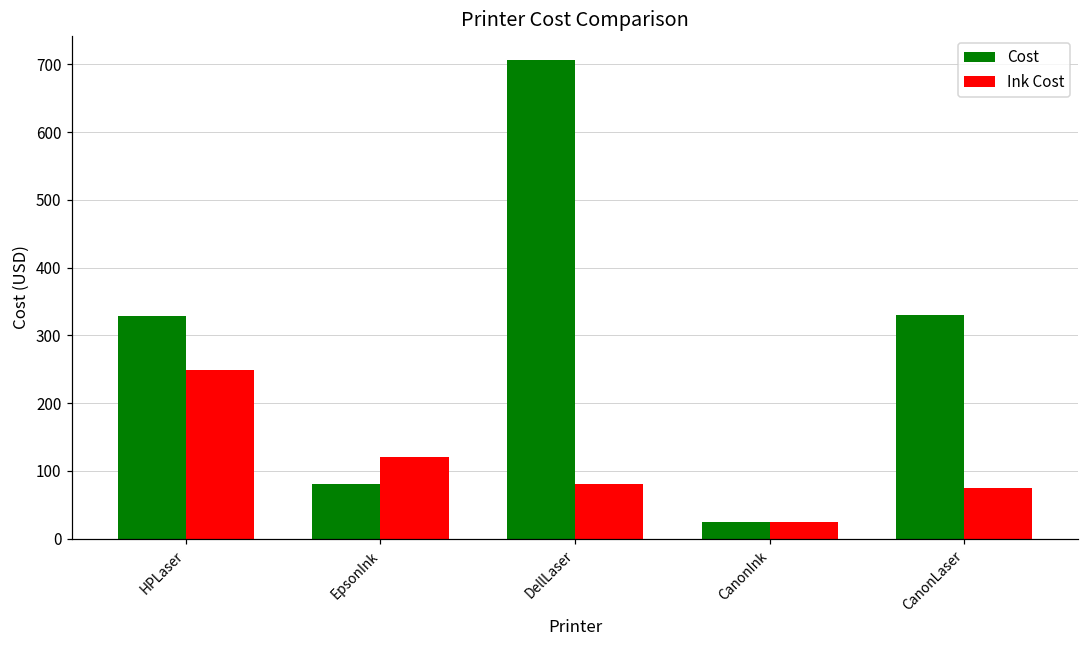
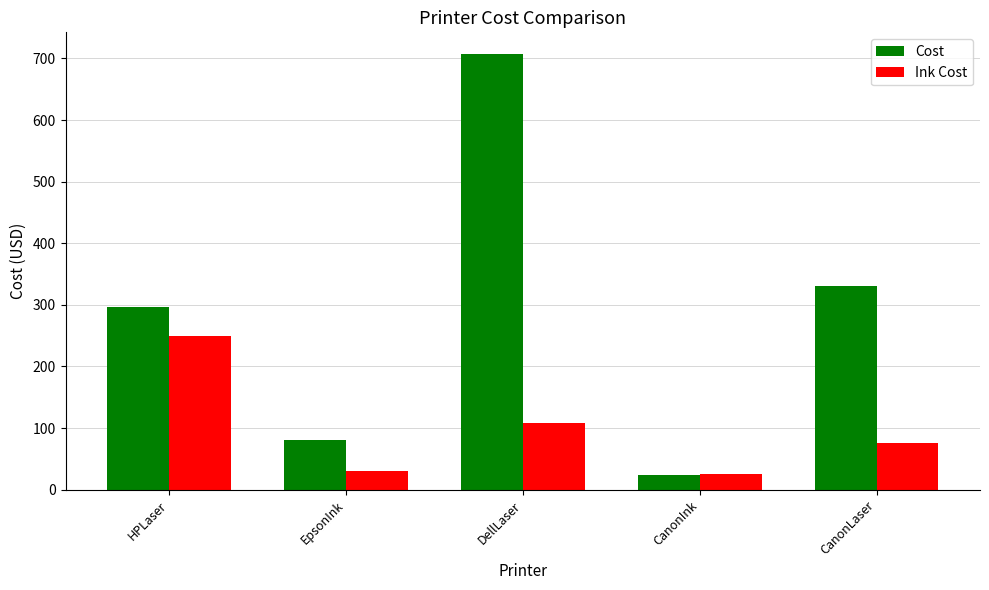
Cost, HPLaser: 330 -> 300
Ink Cost, EpsonInk: 120 -> 30
Ink Cost, DellLaser: 80 -> 110
